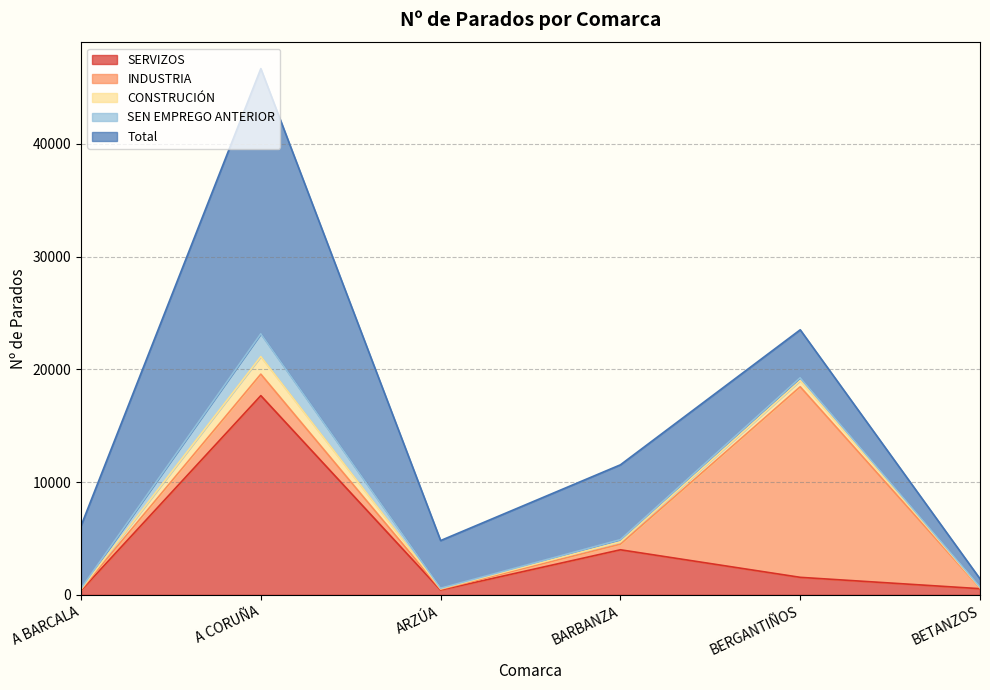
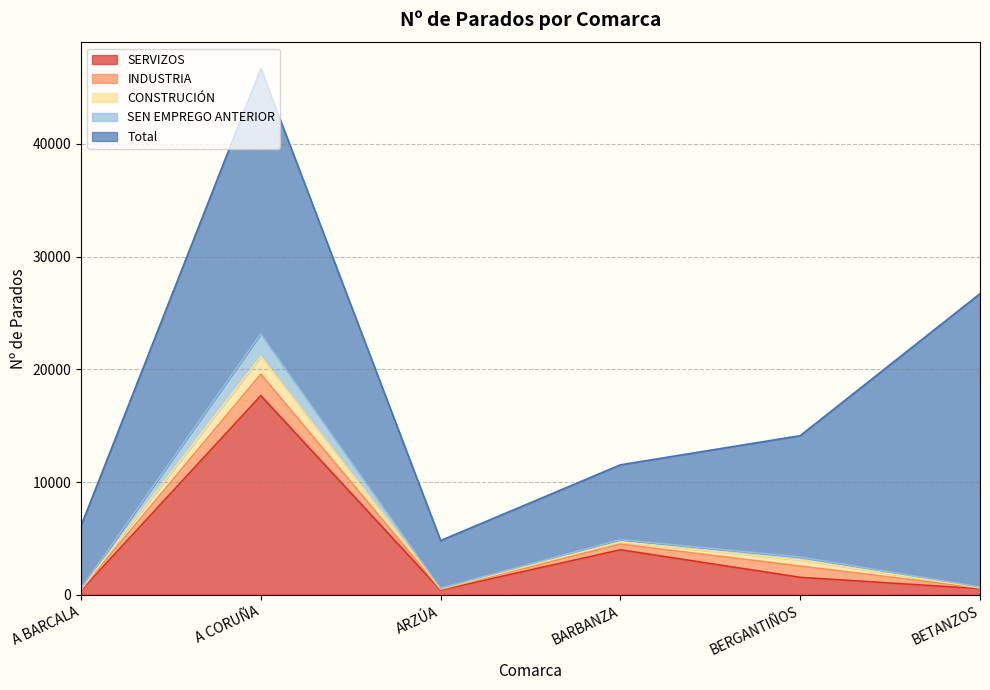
INDUSTRIA, BERGANTIÑOS: 16900 -> 1000
Total, BERGANTIÑOS: 4300 -> 10800
Total, BETANZOS: 700 -> 26000
